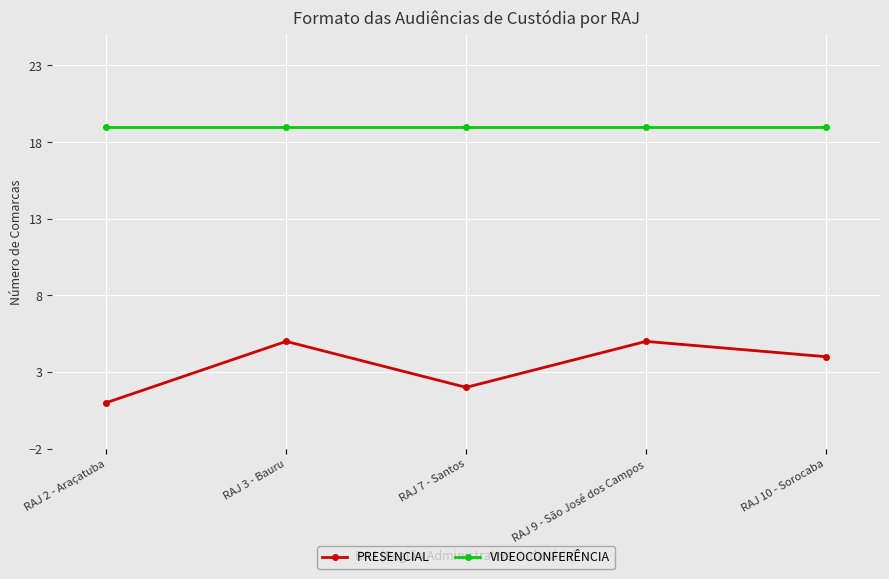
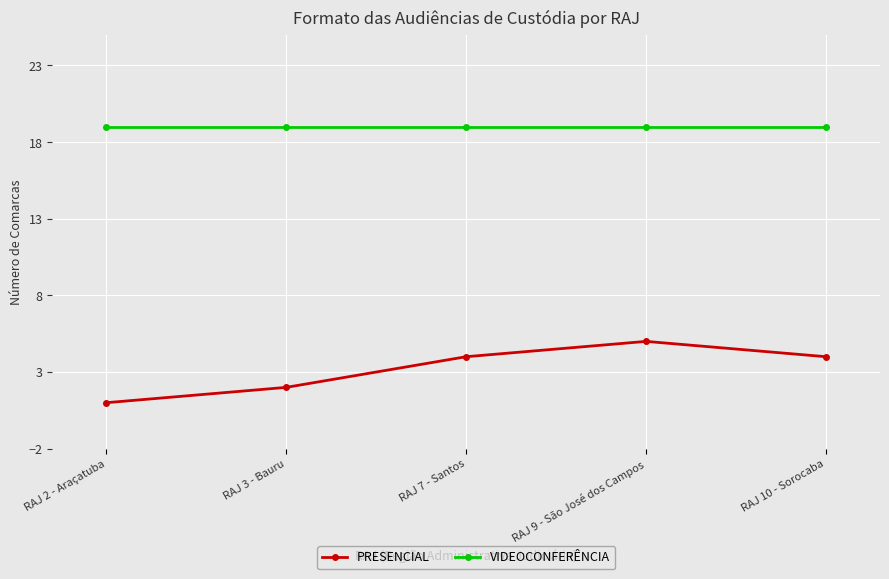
PRESENCIAL, RAJ 3 - Bauru: 5 -> 2
PRESENCIAL, RAJ 7 - Santos: 2 -> 4
